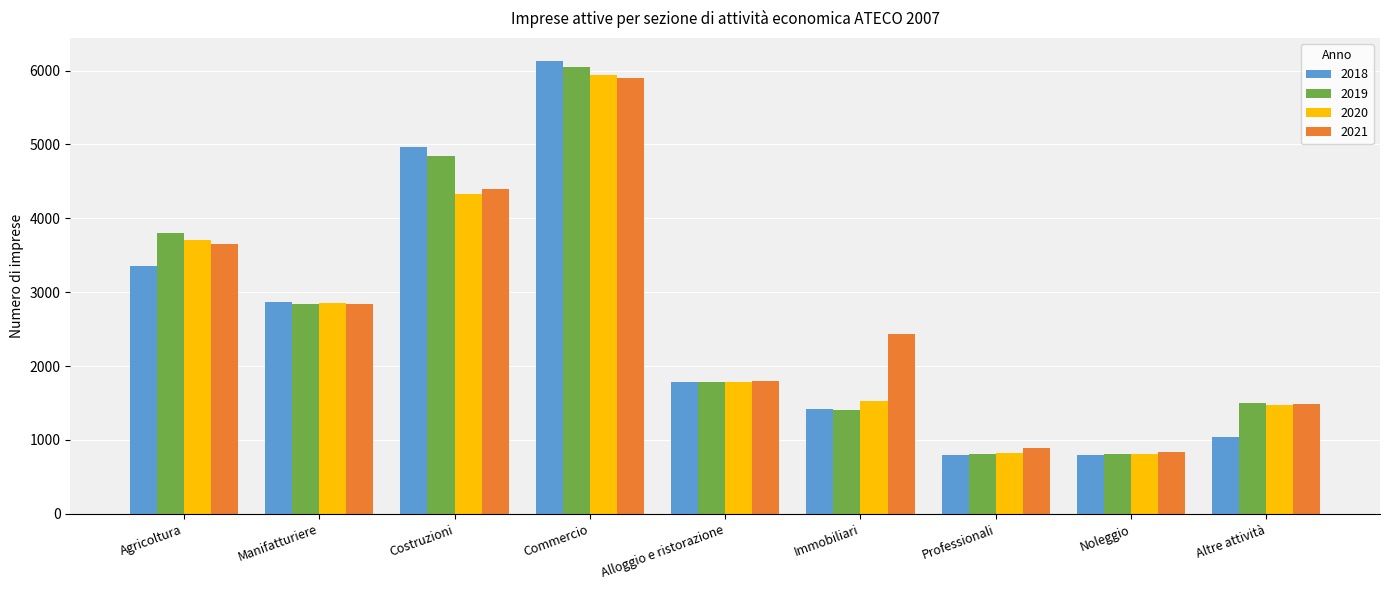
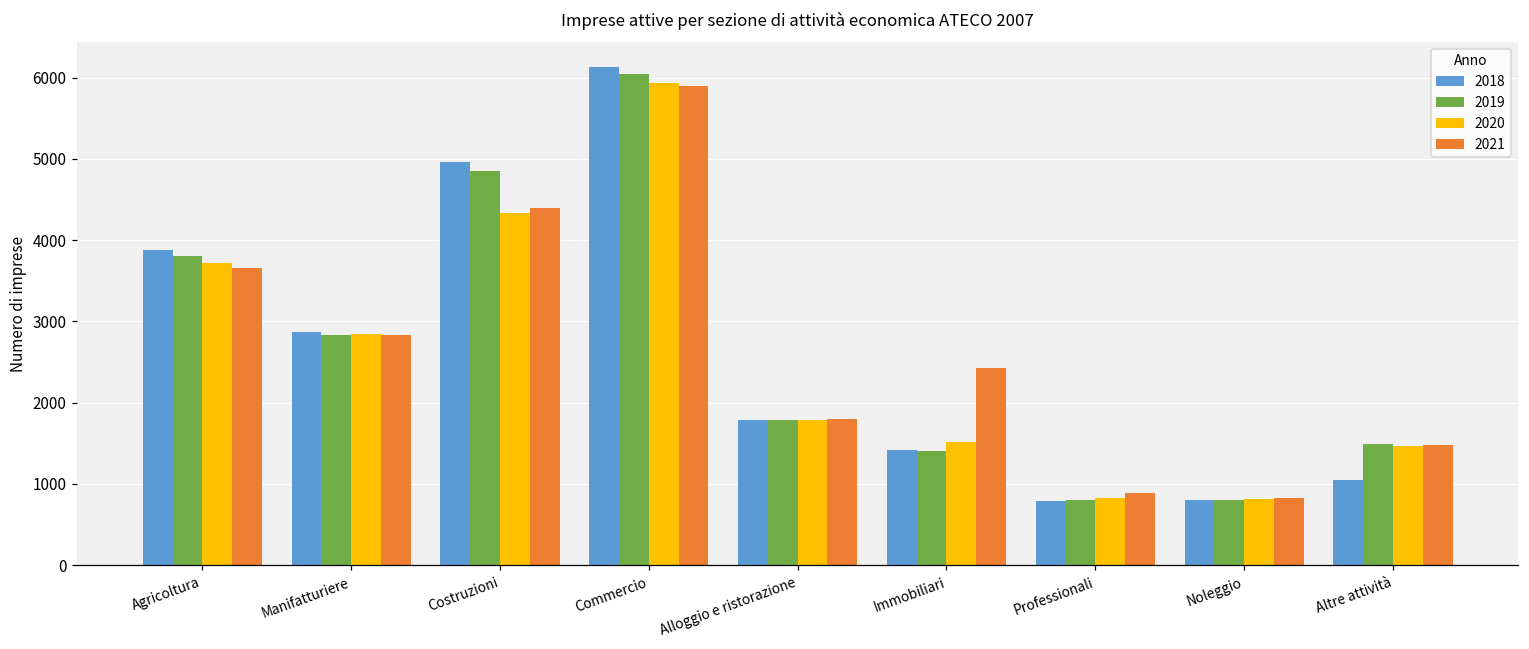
2018, Agricoltura: 3400 -> 3900
